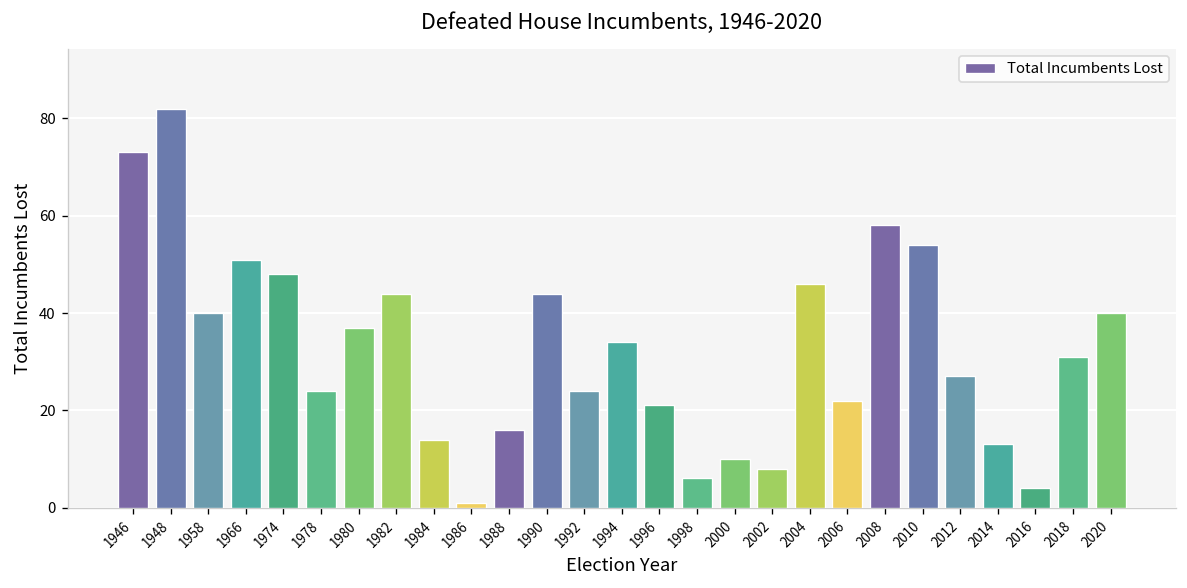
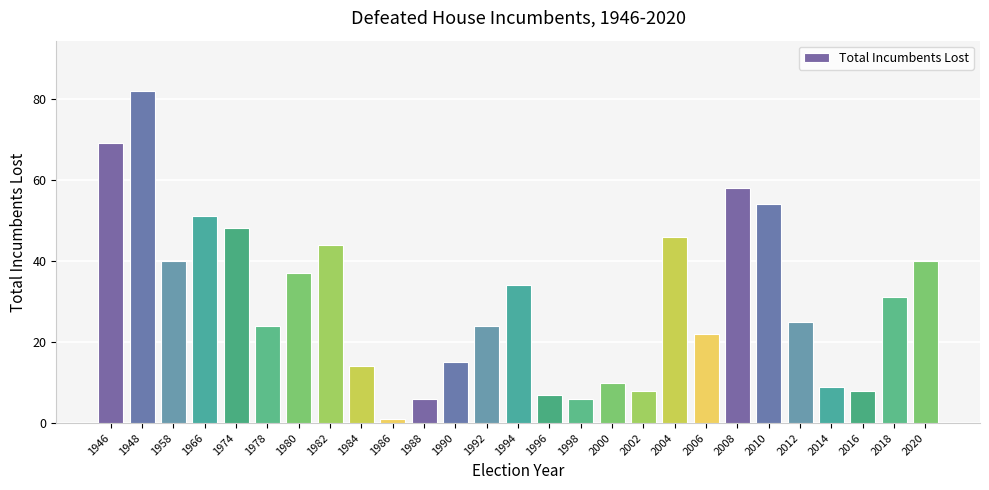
1946: 73 -> 69
1988: 16 -> 6
1990: 44 -> 15
1996: 21 -> 7
2012: 27 -> 25
2014: 13 -> 9
2016: 4 -> 8
